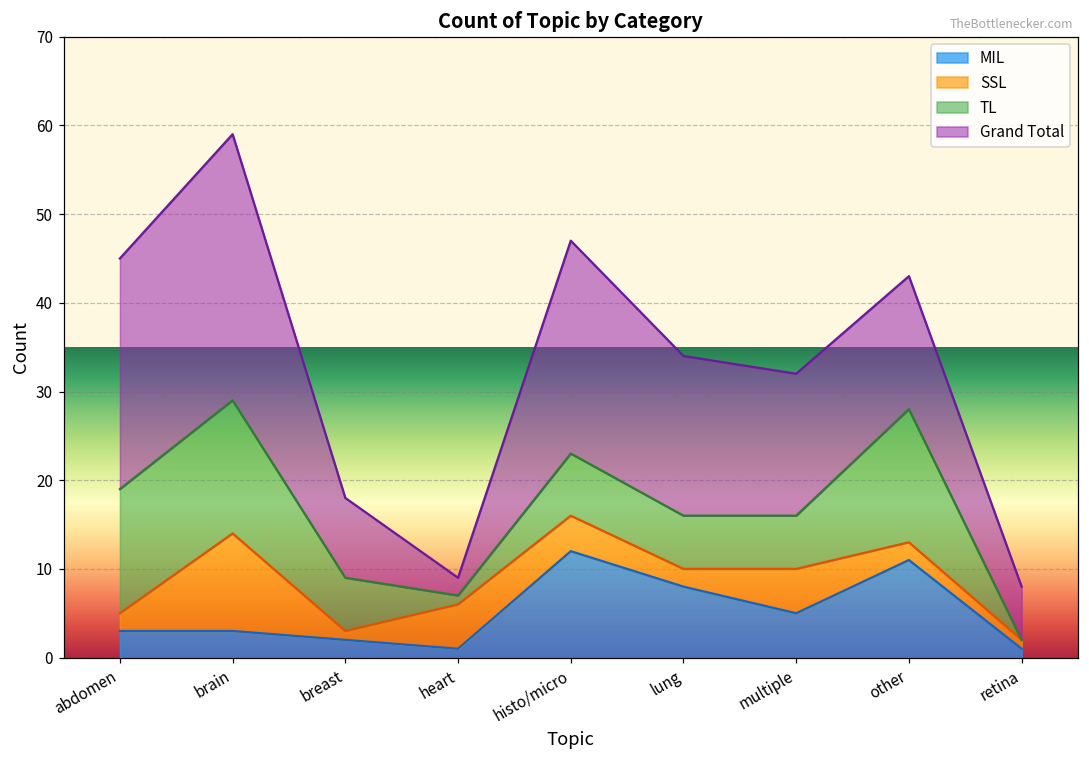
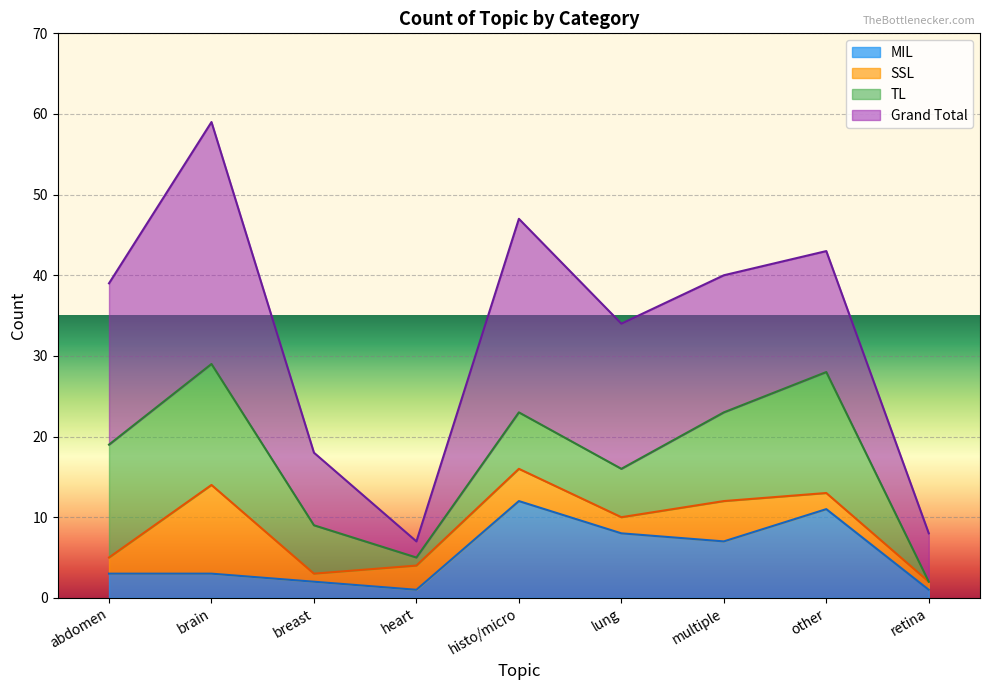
Grand Total, abdomen: 26 -> 20
SSL, heart: 5 -> 3
MIL, multiple: 5 -> 7
TL, multiple: 6 -> 11
Grand Total, multiple: 16 -> 17
